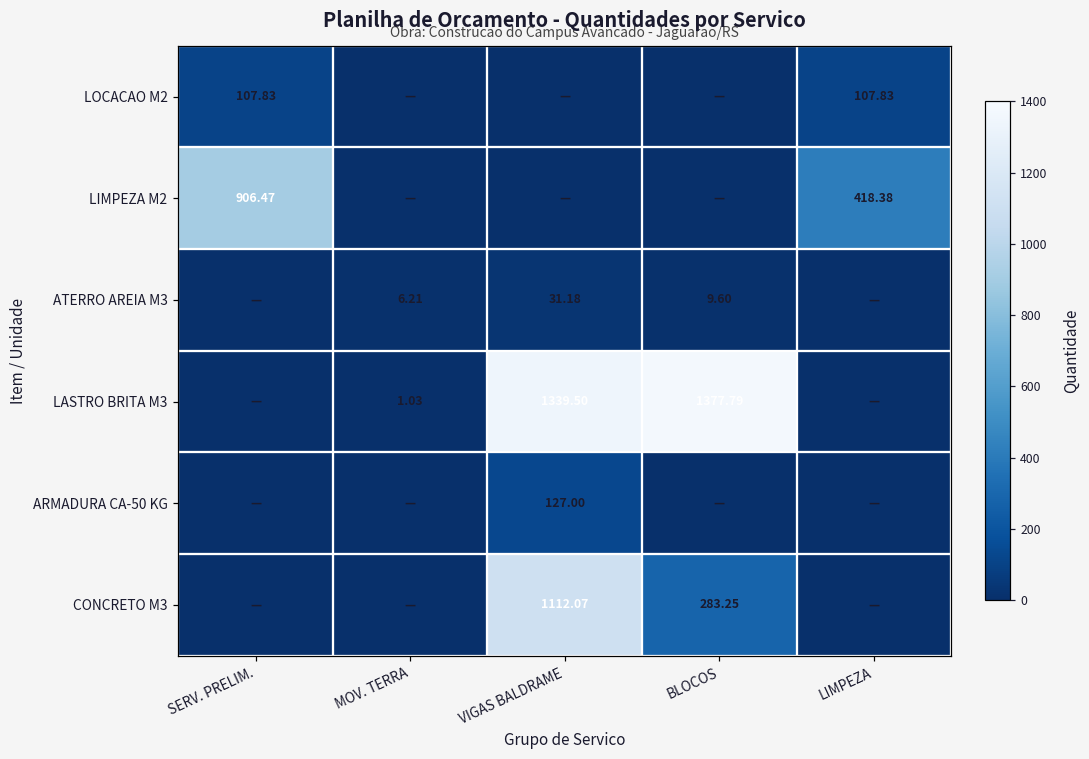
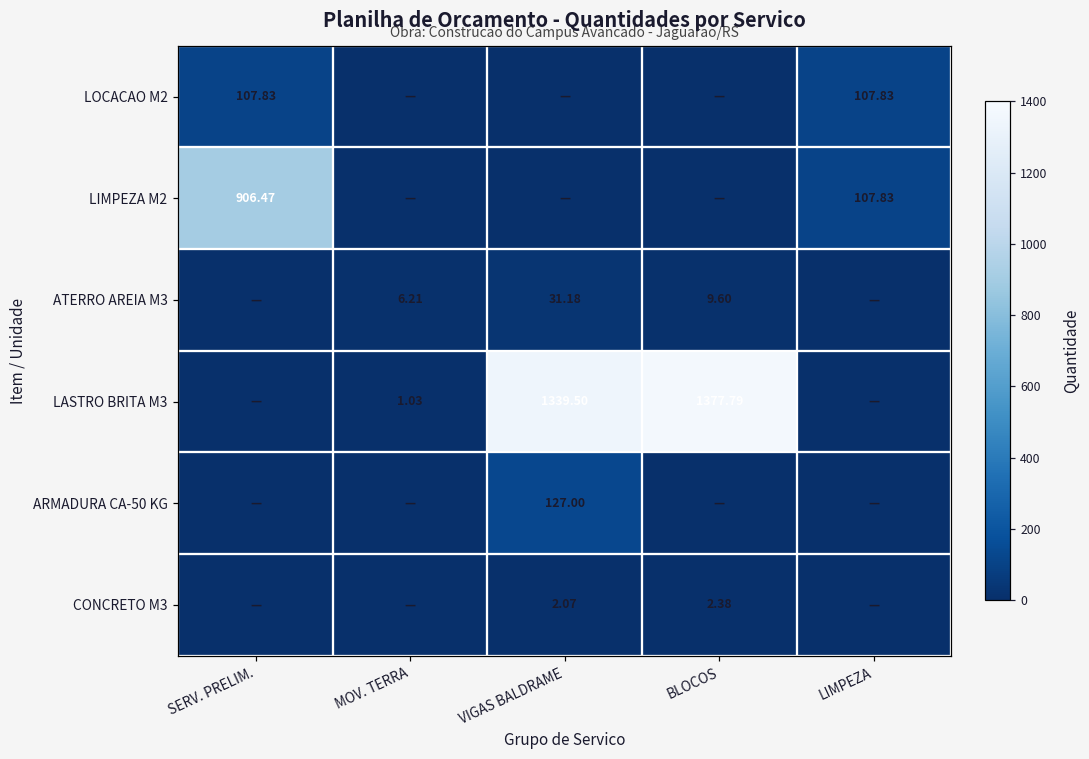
LIMPEZA M2, LIMPEZA: 418.38 -> 107.83
CONCRETO M3, VIGAS BALDRAME: 1112.07 -> 2.07
CONCRETO M3, BLOCOS: 283.25 -> 2.38
